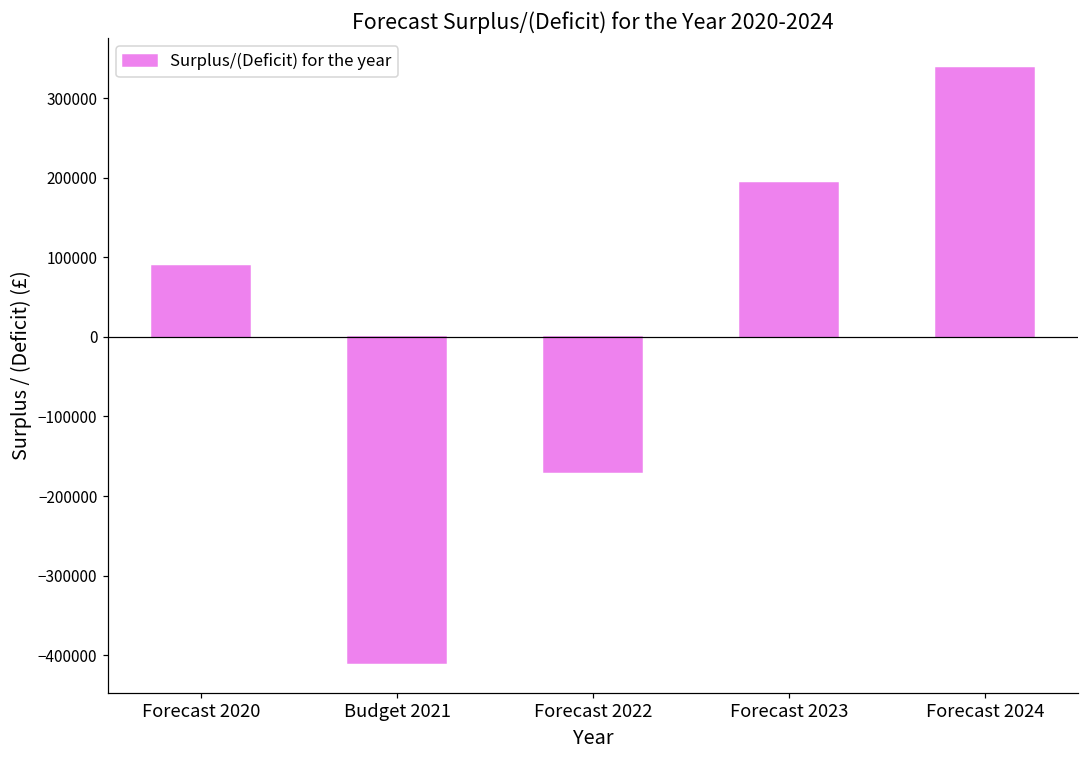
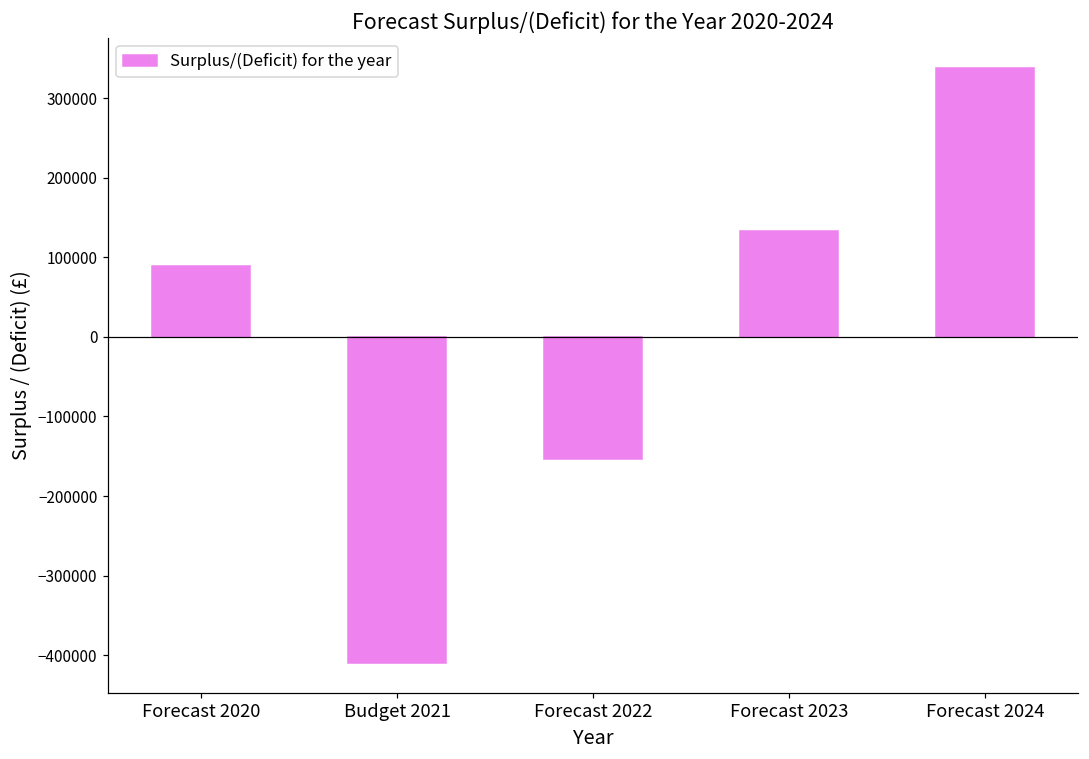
Forecast 2022: -170000 -> -150000
Forecast 2023: 190000 -> 130000
